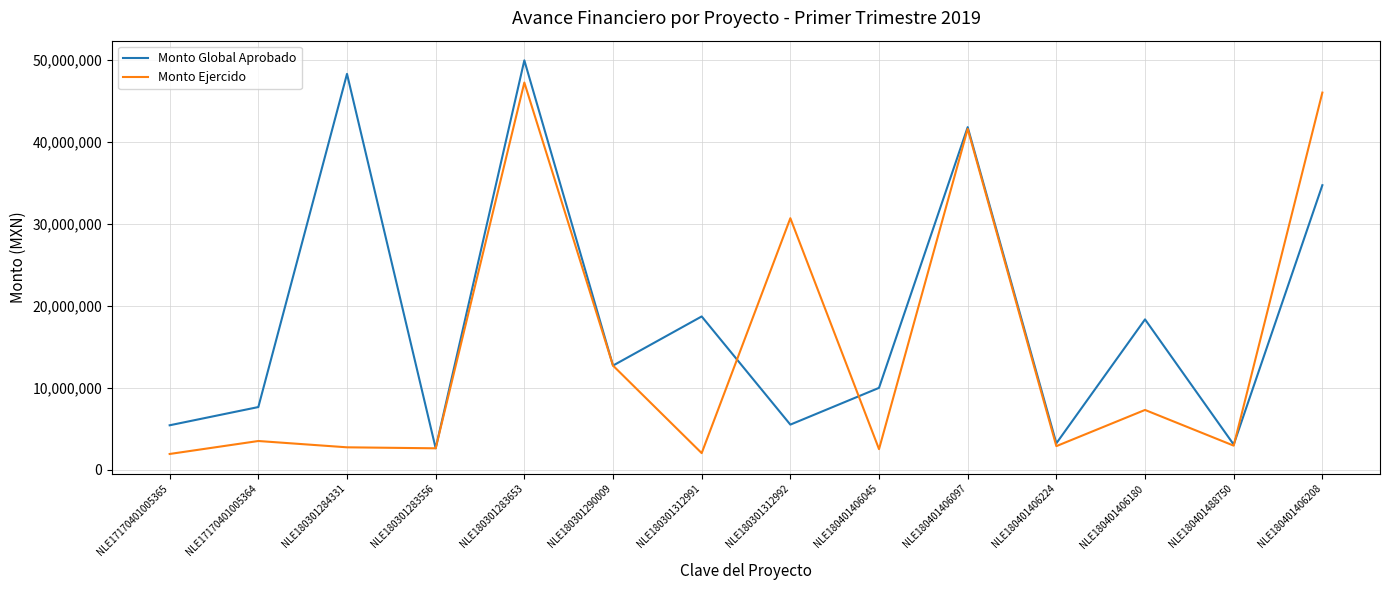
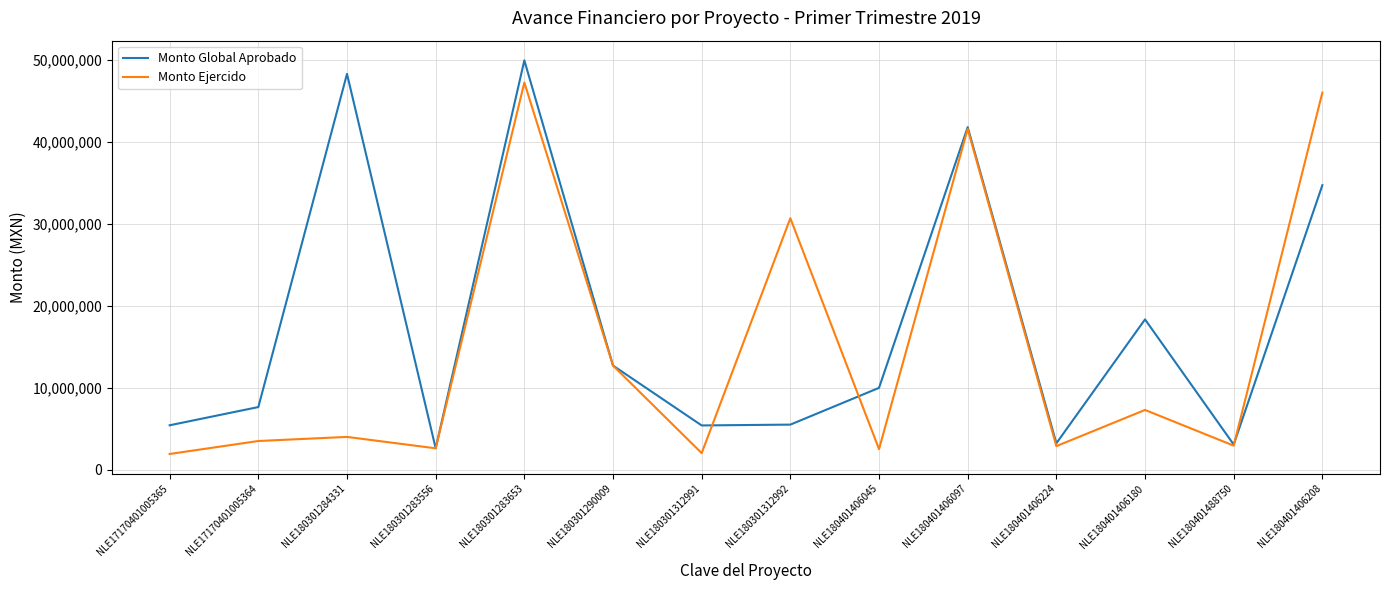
Monto Ejercido, NLE180301284331: 3,000,000 -> 4,000,000
Monto Global Aprobado, NLE180301312991: 19,000,000 -> 5,000,000
